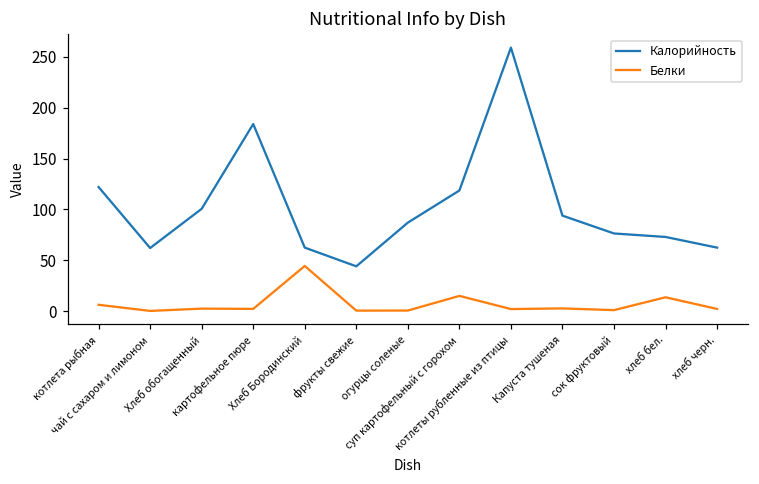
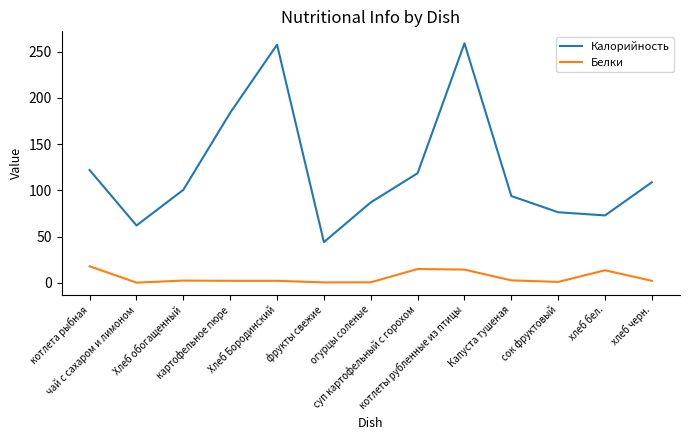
Белки, котлета рыбная: 10 -> 20
Калорийность, Хлеб Бородинский: 60 -> 260
Белки, Хлеб Бородинский: 40 -> 0
Белки, котлеты рубленные из птицы: 0 -> 10
Калорийность, хлеб черн.: 60 -> 110
